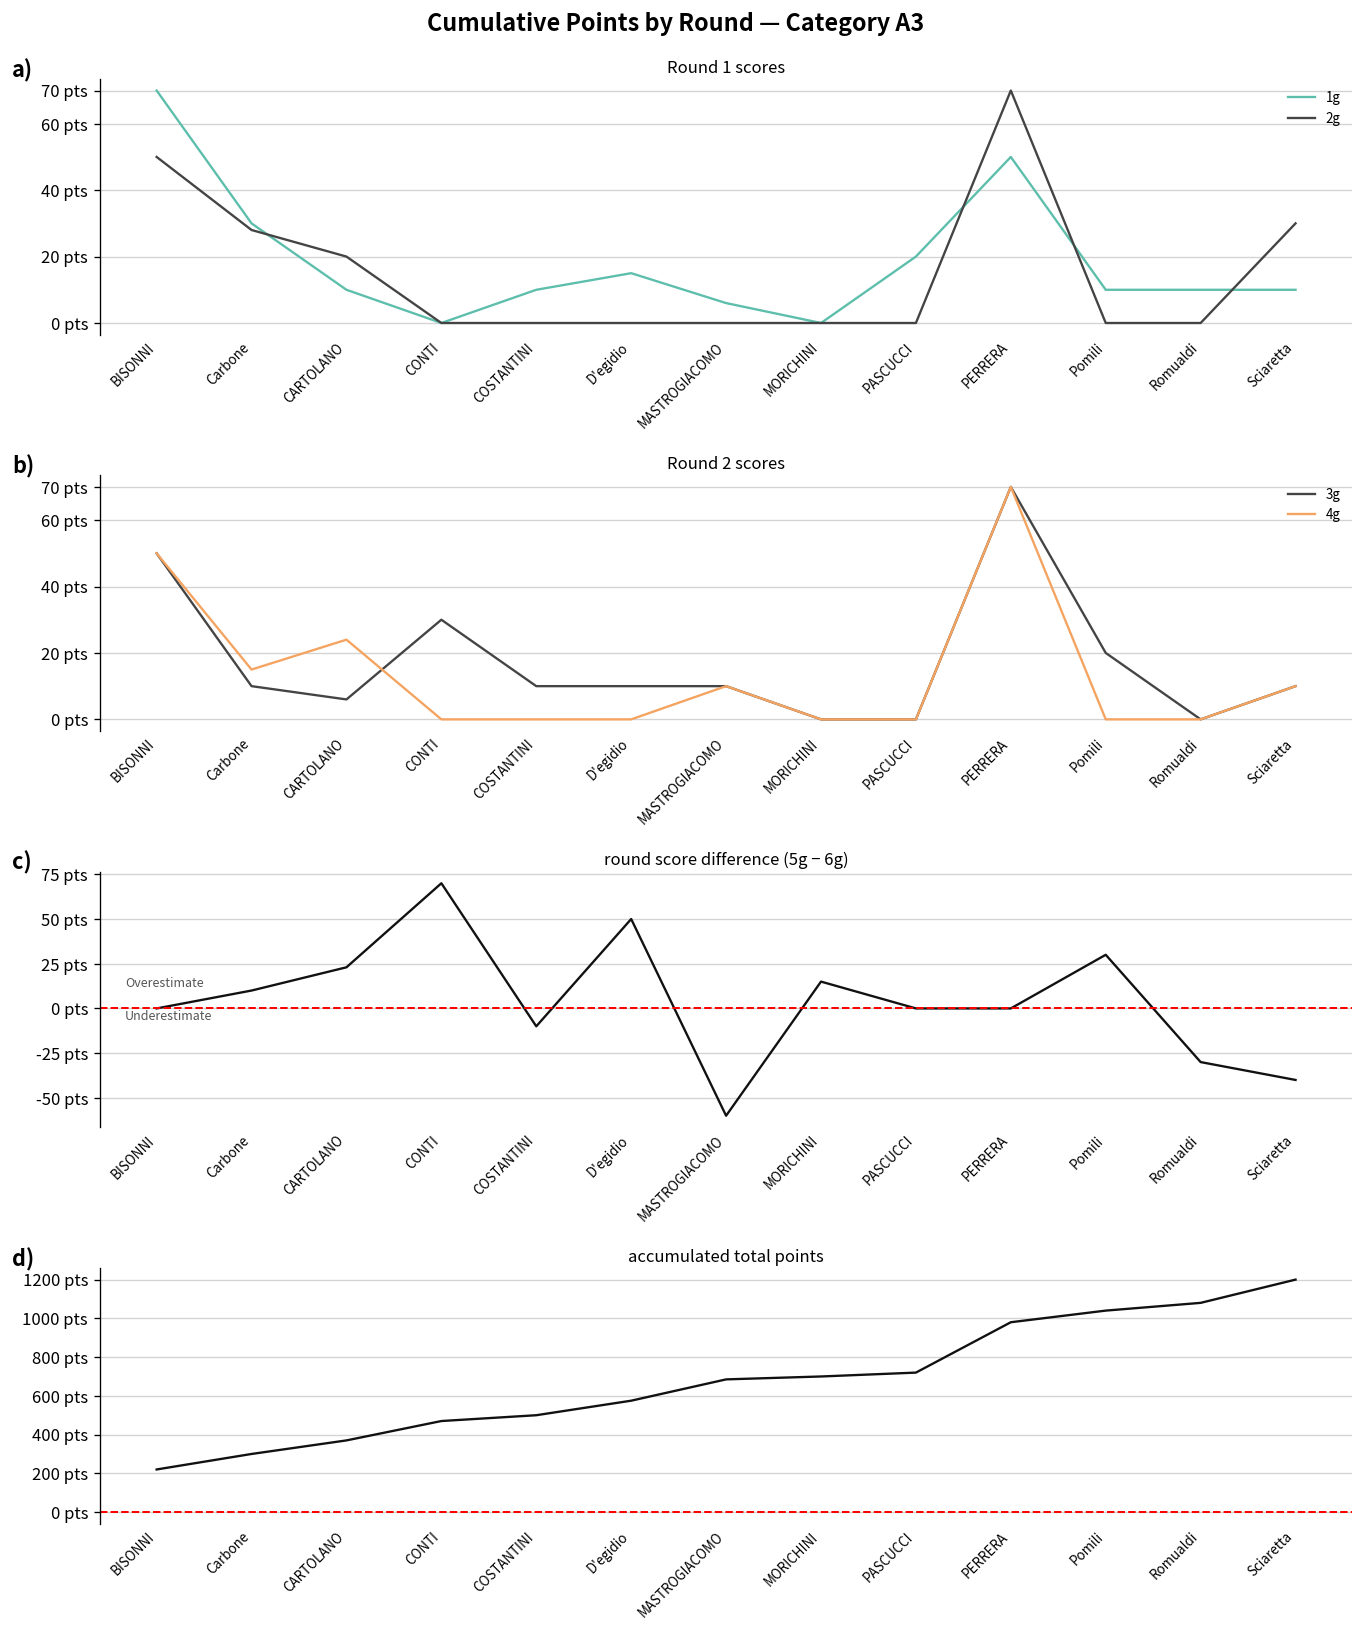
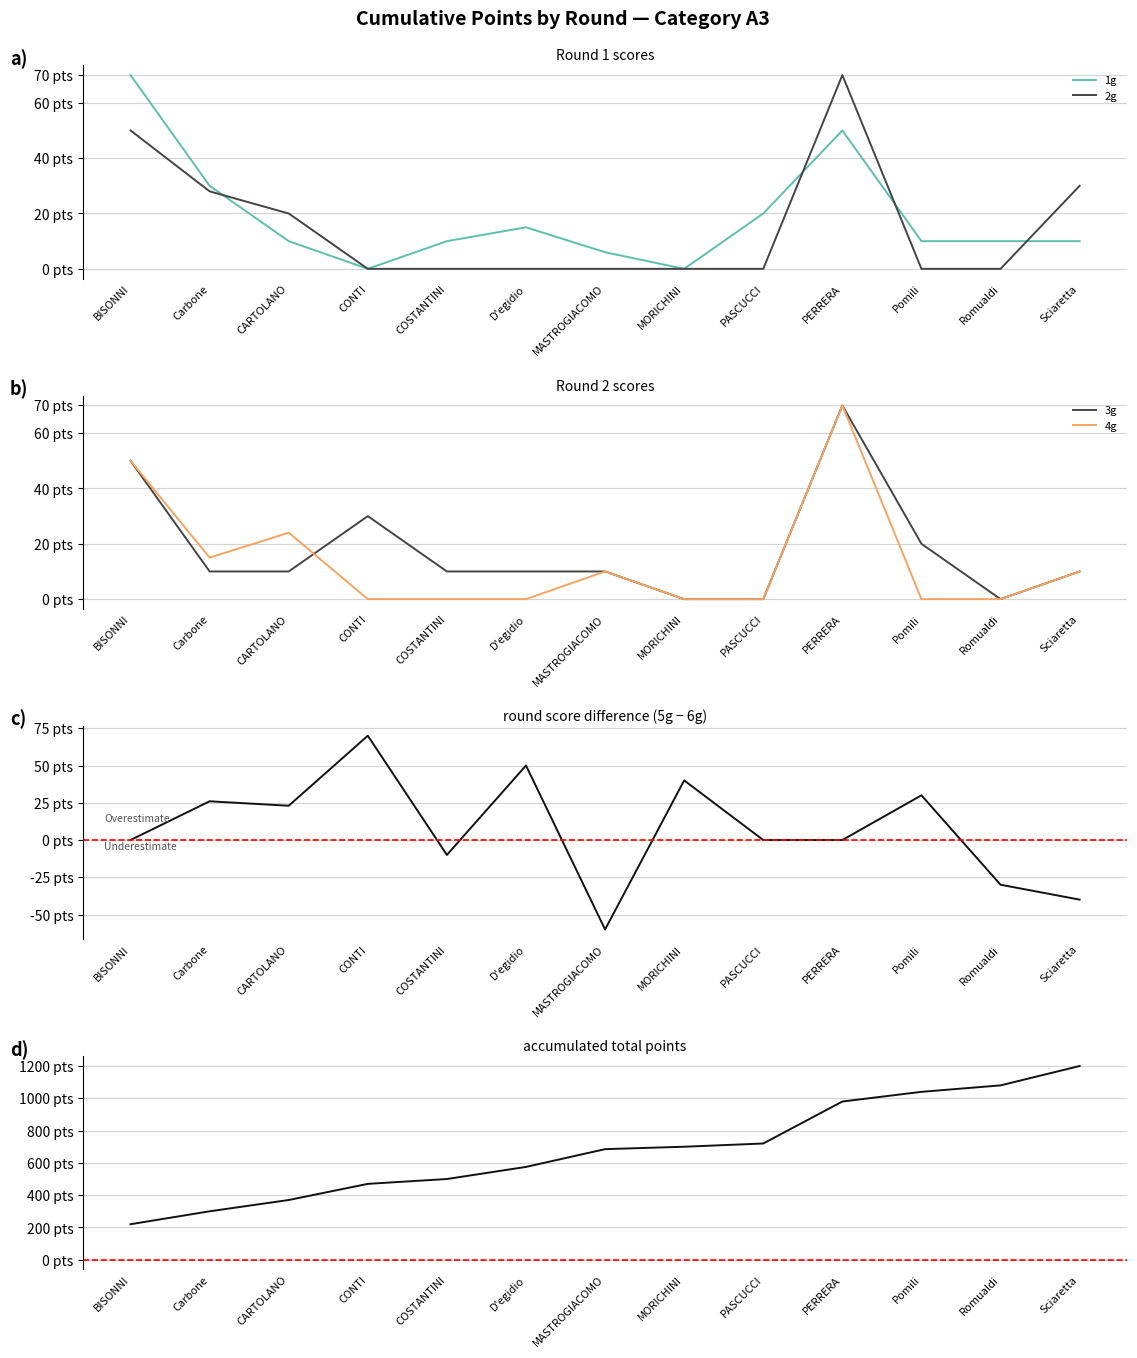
Round 2 scores, 3g, CARTOLANO: 6 pts -> 10 pts
round score difference (5g − 6g), Carbone: 10 pts -> 26 pts
round score difference (5g − 6g), MORICHINI: 15 pts -> 40 pts
